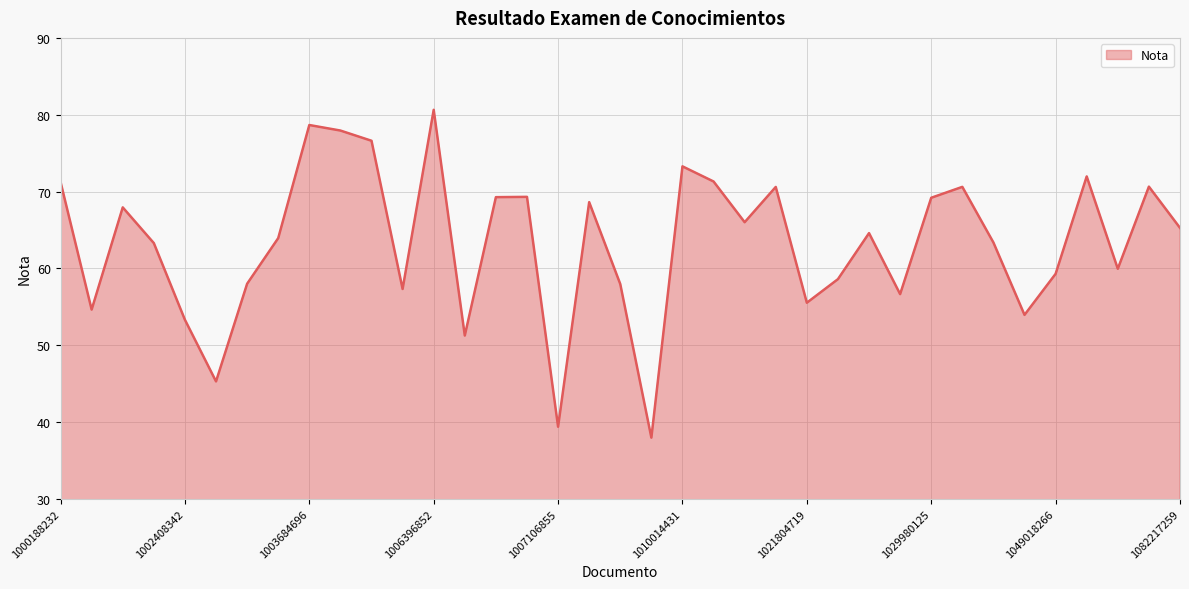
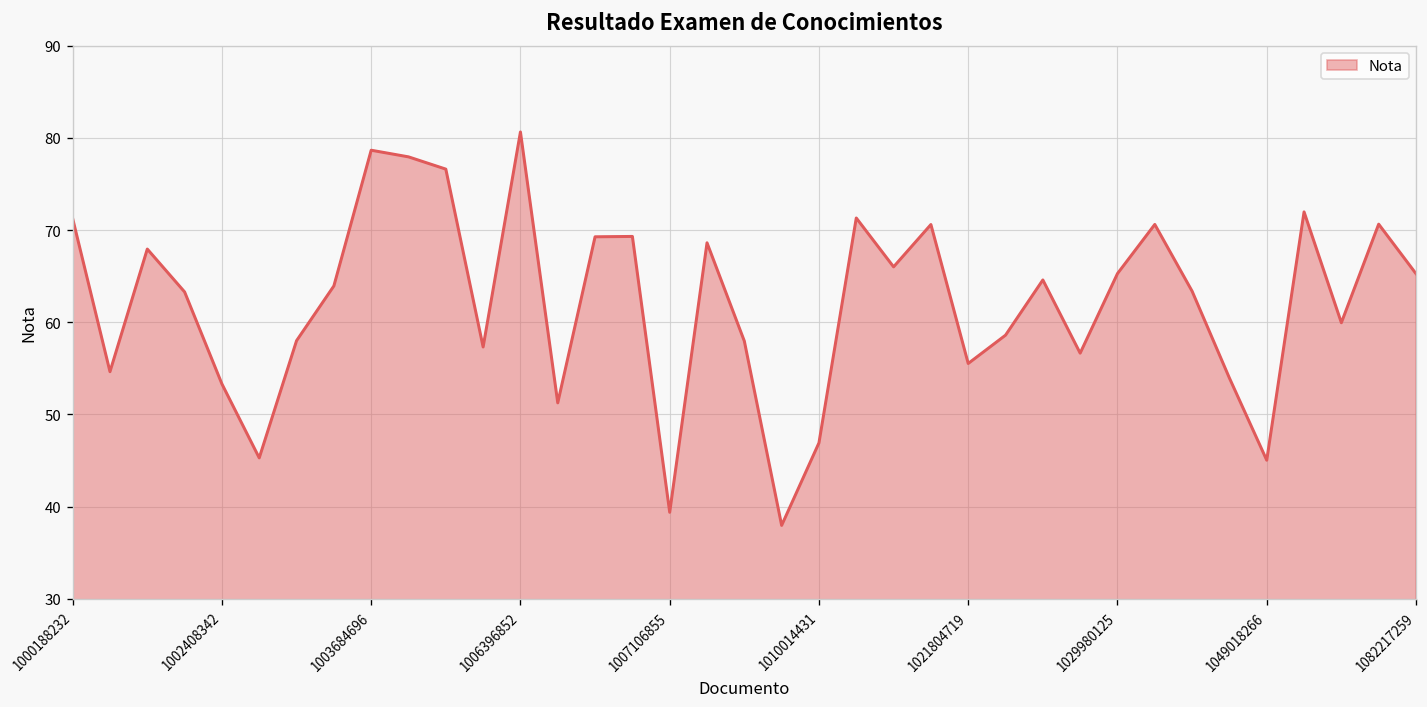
1010014431: 73 -> 47
1029980125: 69 -> 65
1049018266: 59 -> 45
